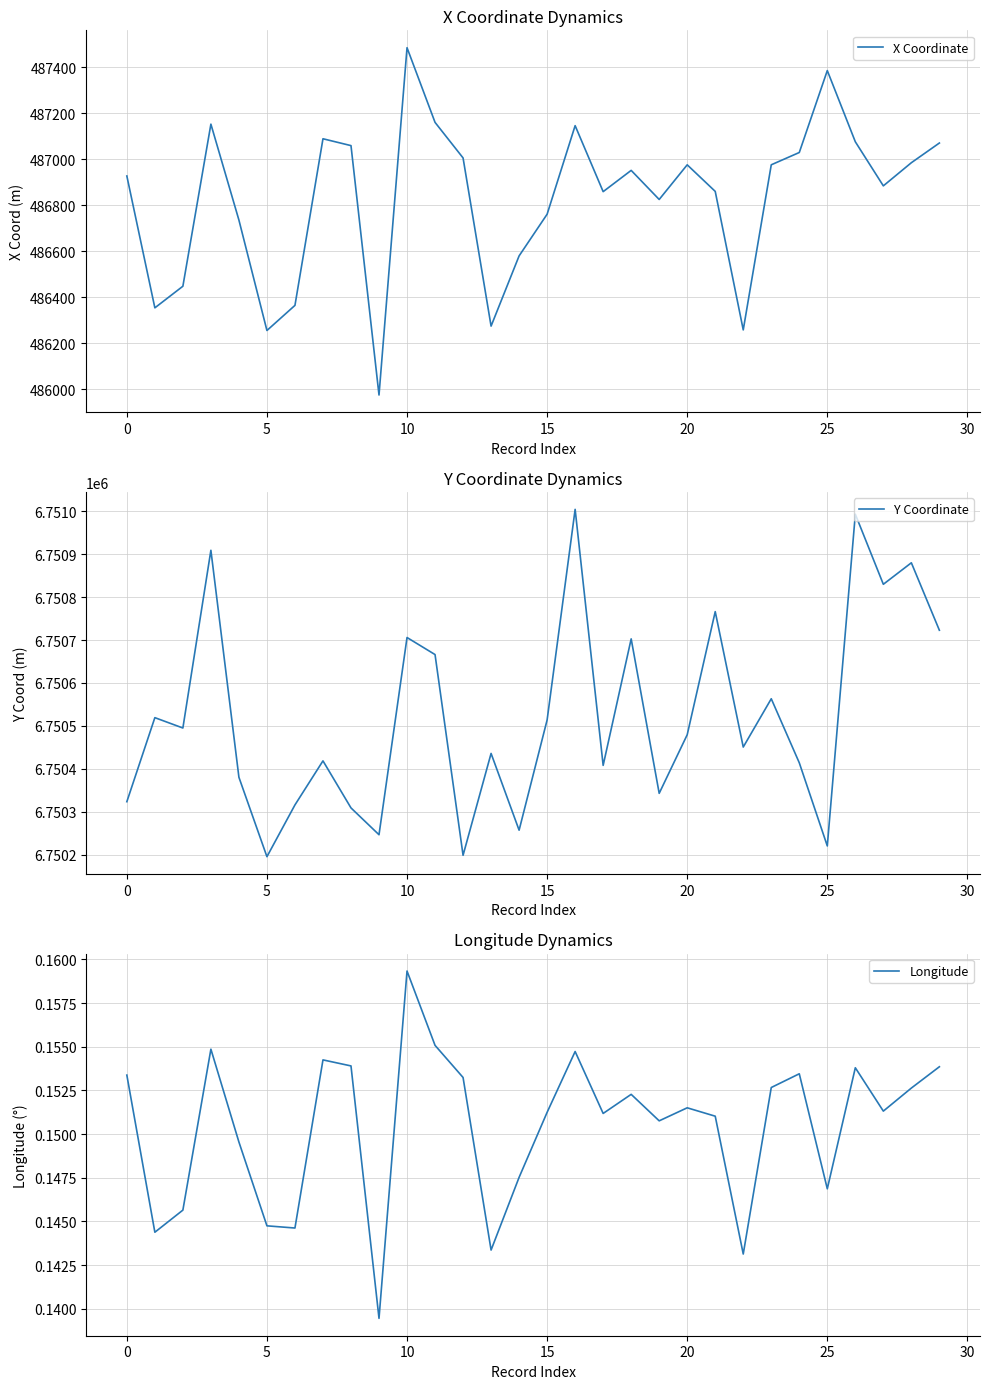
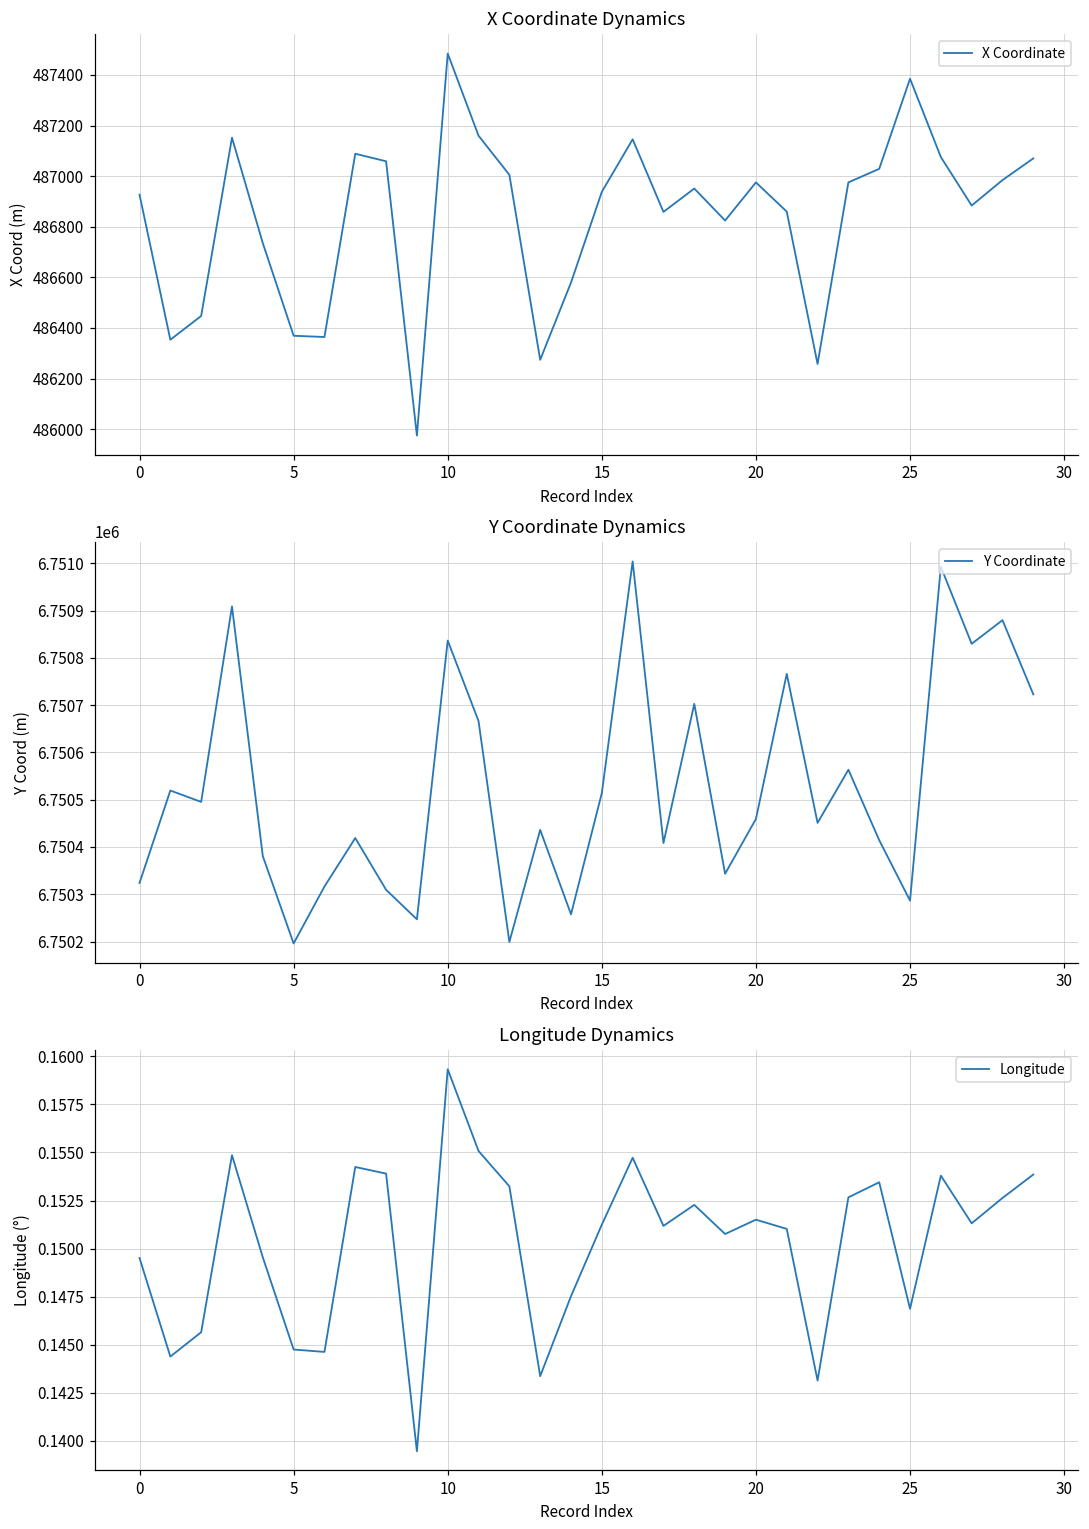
X Coordinate Dynamics, 5: 486250 -> 486370
X Coordinate Dynamics, 15: 486760 -> 486940
Y Coordinate Dynamics, 10: 6750710 -> 6750840
Y Coordinate Dynamics, 20: 6750480 -> 6750460
Y Coordinate Dynamics, 25: 6750220 -> 6750290
Longitude Dynamics, 0: 0.1534 -> 0.1495
